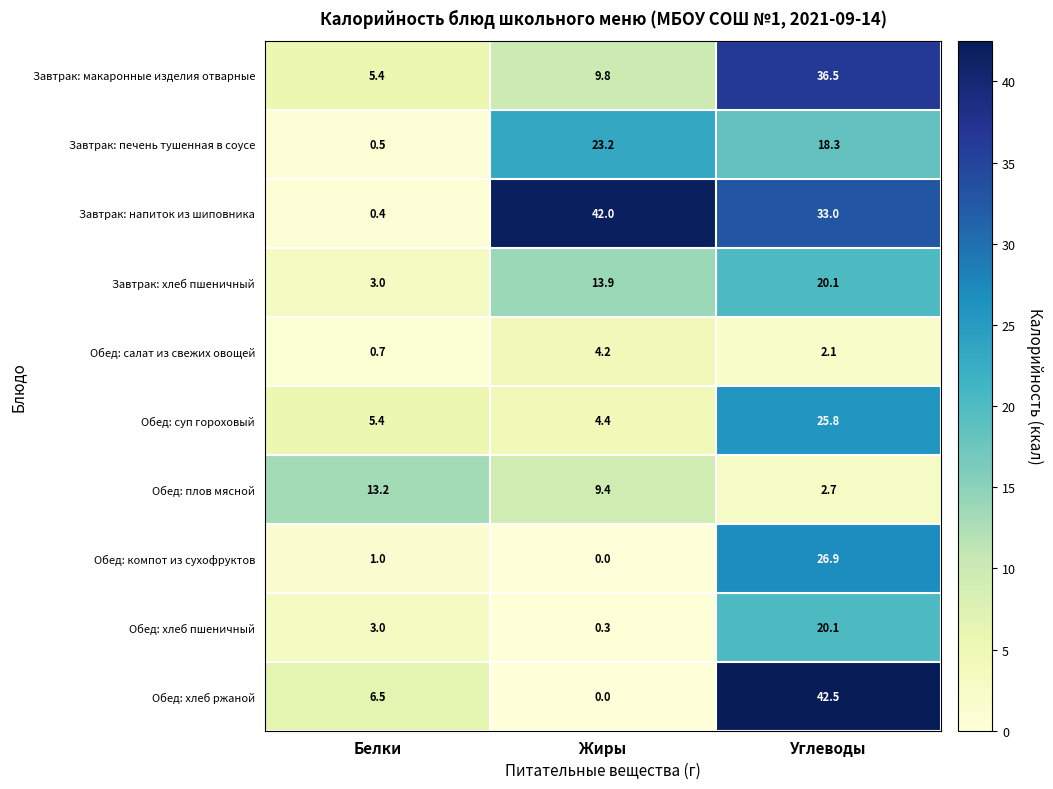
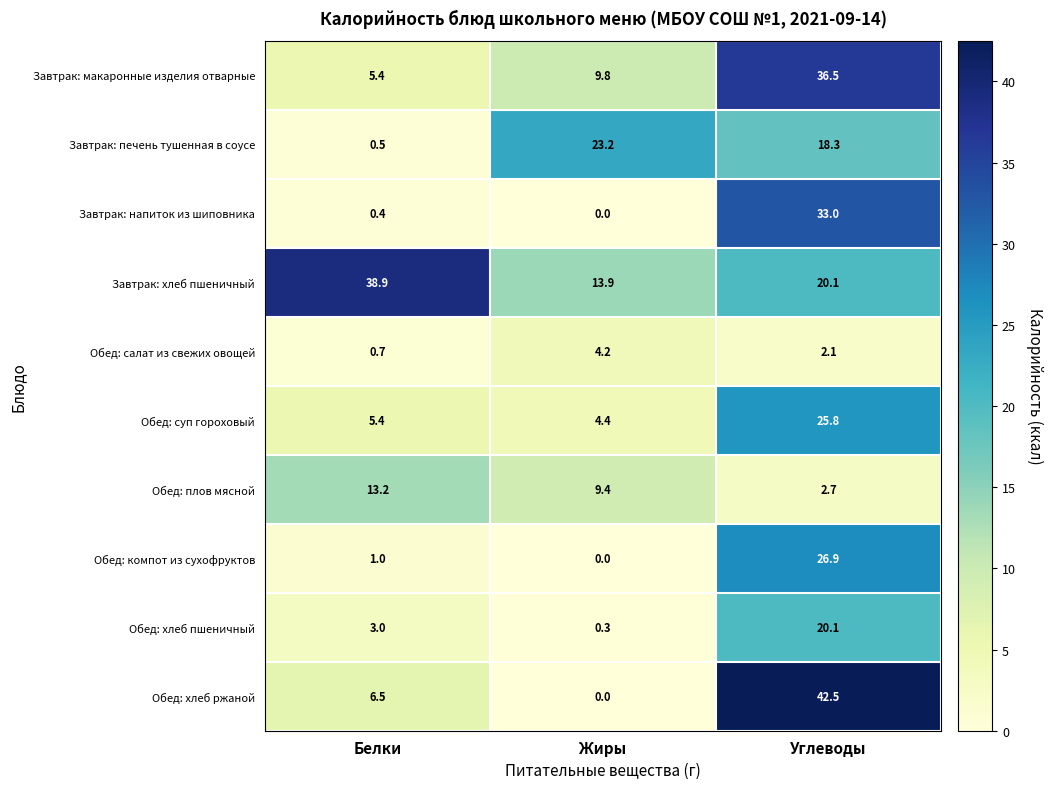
Завтрак: напиток из шиповника, Жиры: 42.0 -> 0.0
Завтрак: хлеб пшеничный, Белки: 3.0 -> 38.9
